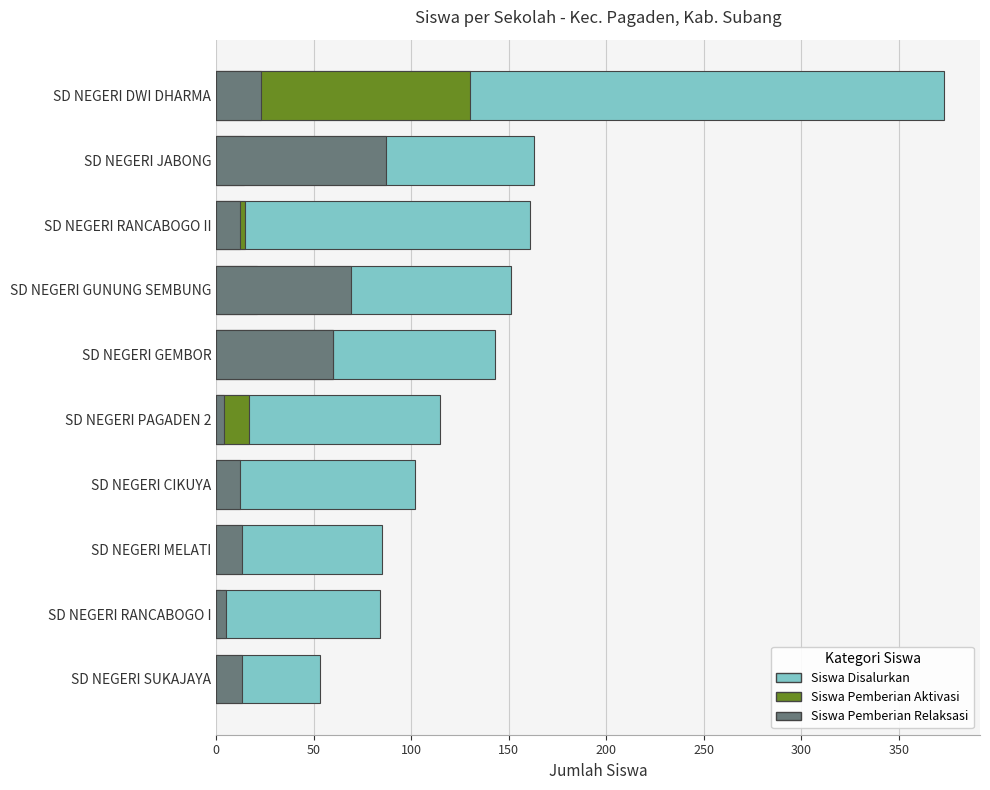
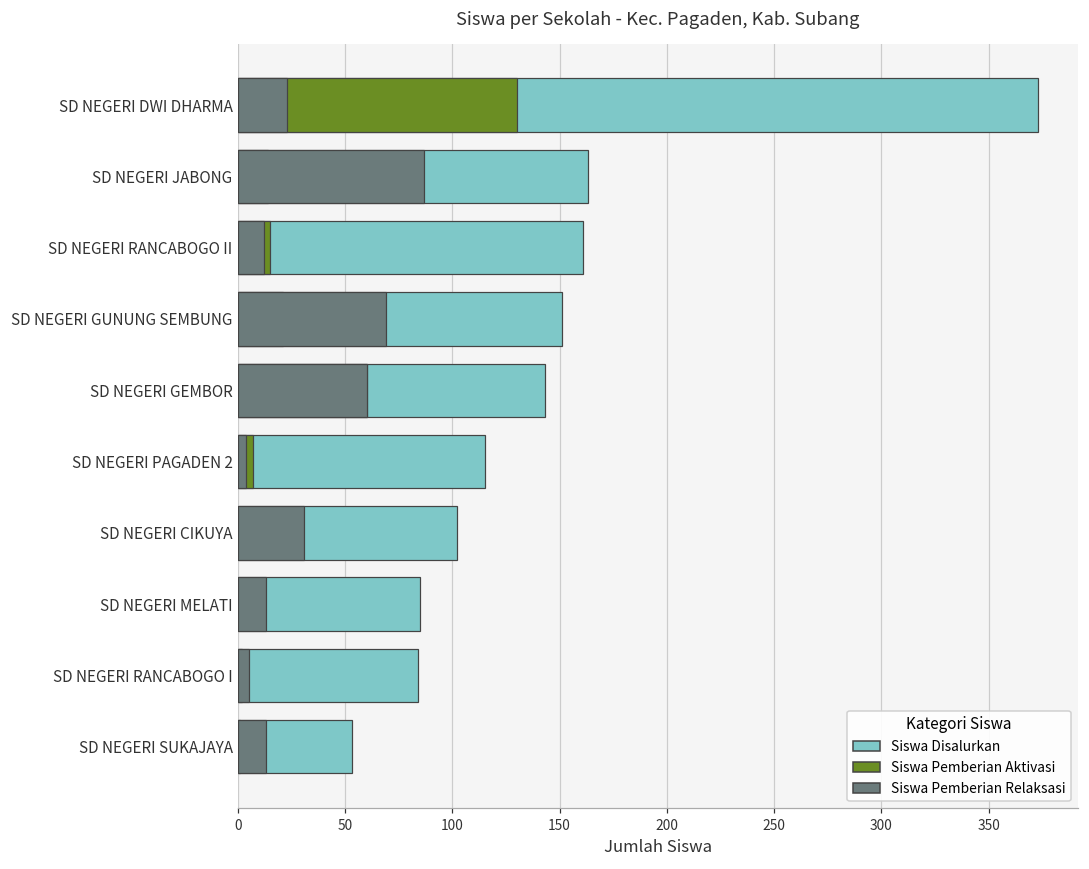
Siswa Pemberian Aktivasi, SD NEGERI PAGADEN 2: 17 -> 7
Siswa Pemberian Relaksasi, SD NEGERI CIKUYA: 12 -> 31
